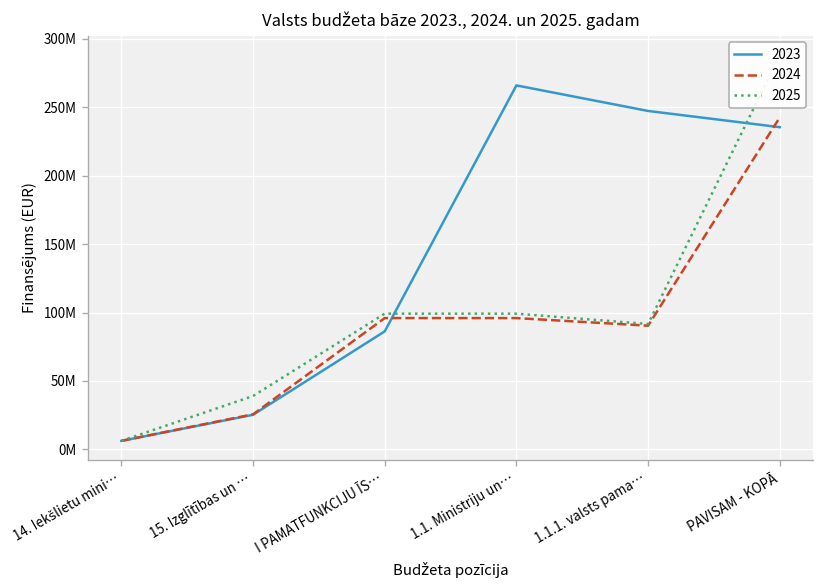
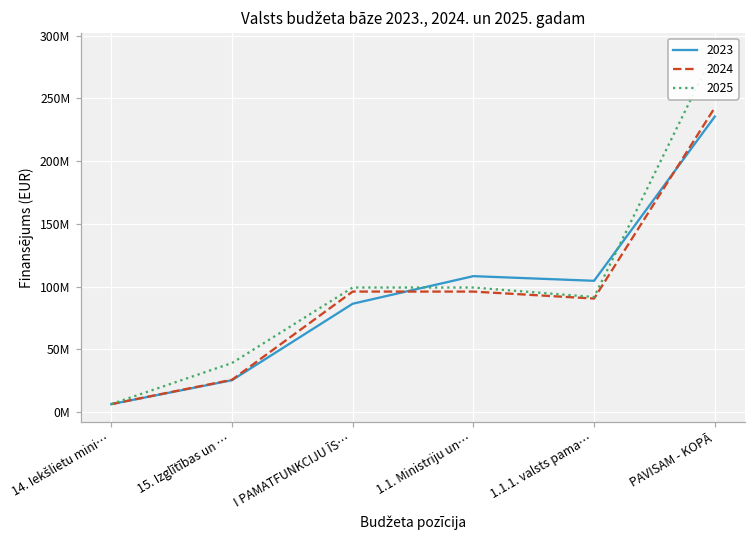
2023, 1.1. Ministriju un…: 266000000 -> 108000000
2023, 1.1.1. valsts pama…: 247000000 -> 105000000
